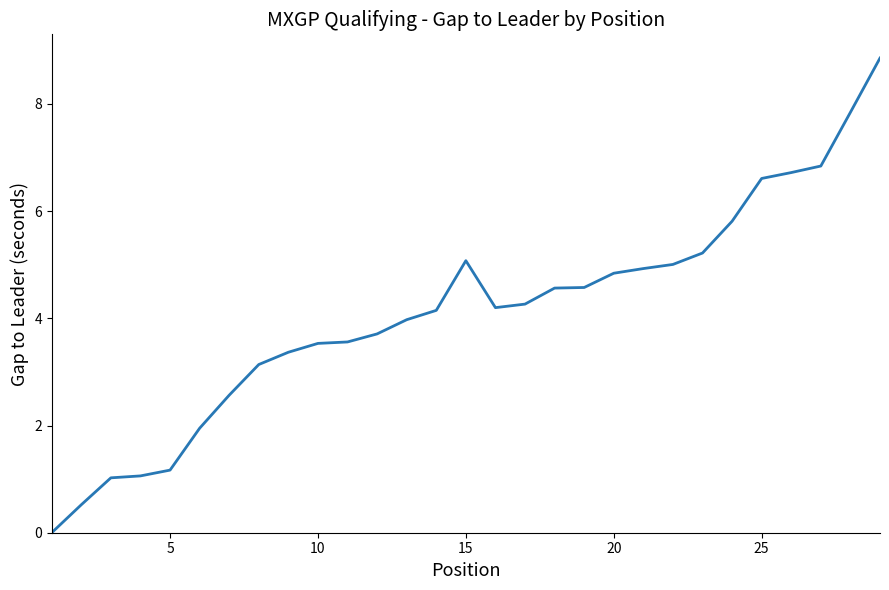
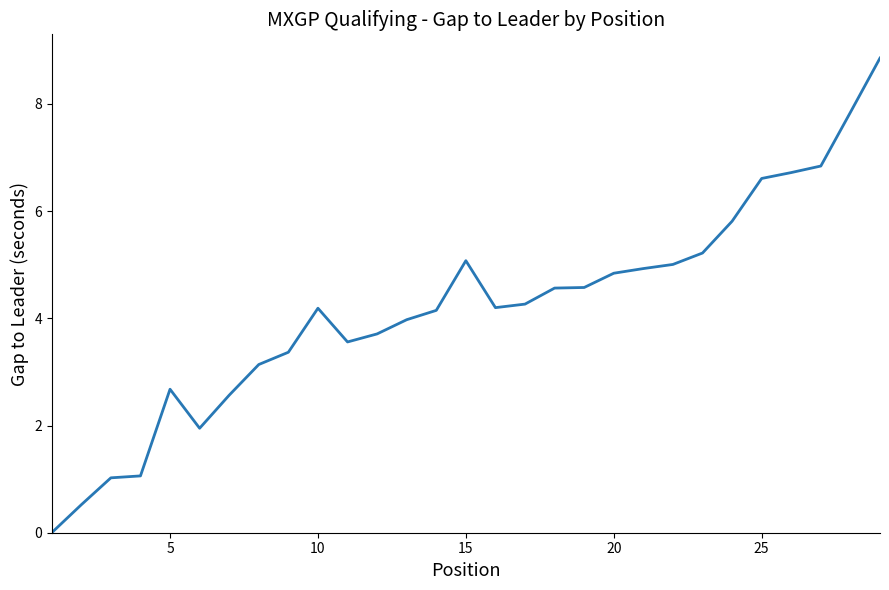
5: 1.2 -> 2.7
10: 3.5 -> 4.2
